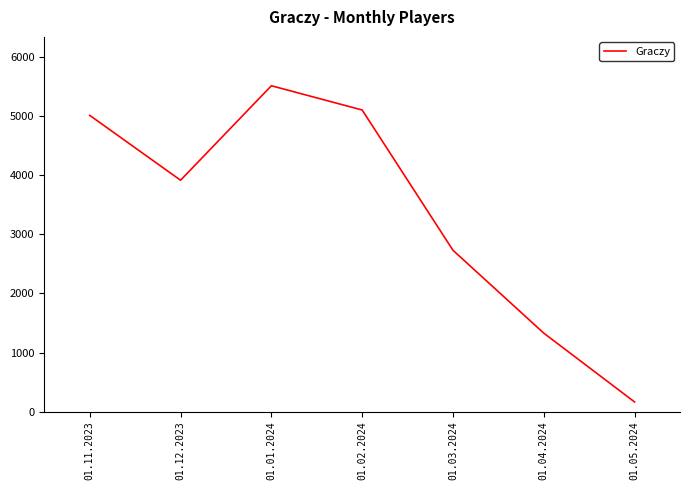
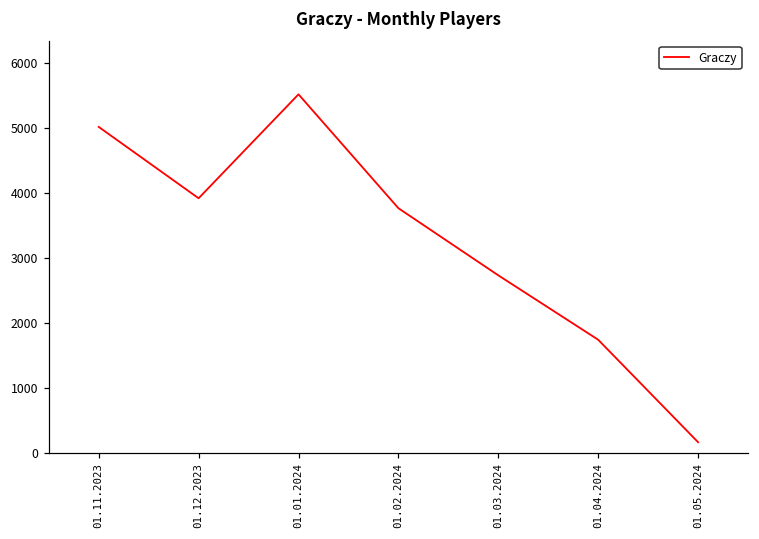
01.02.2024: 5100 -> 3800
01.04.2024: 1300 -> 1700
